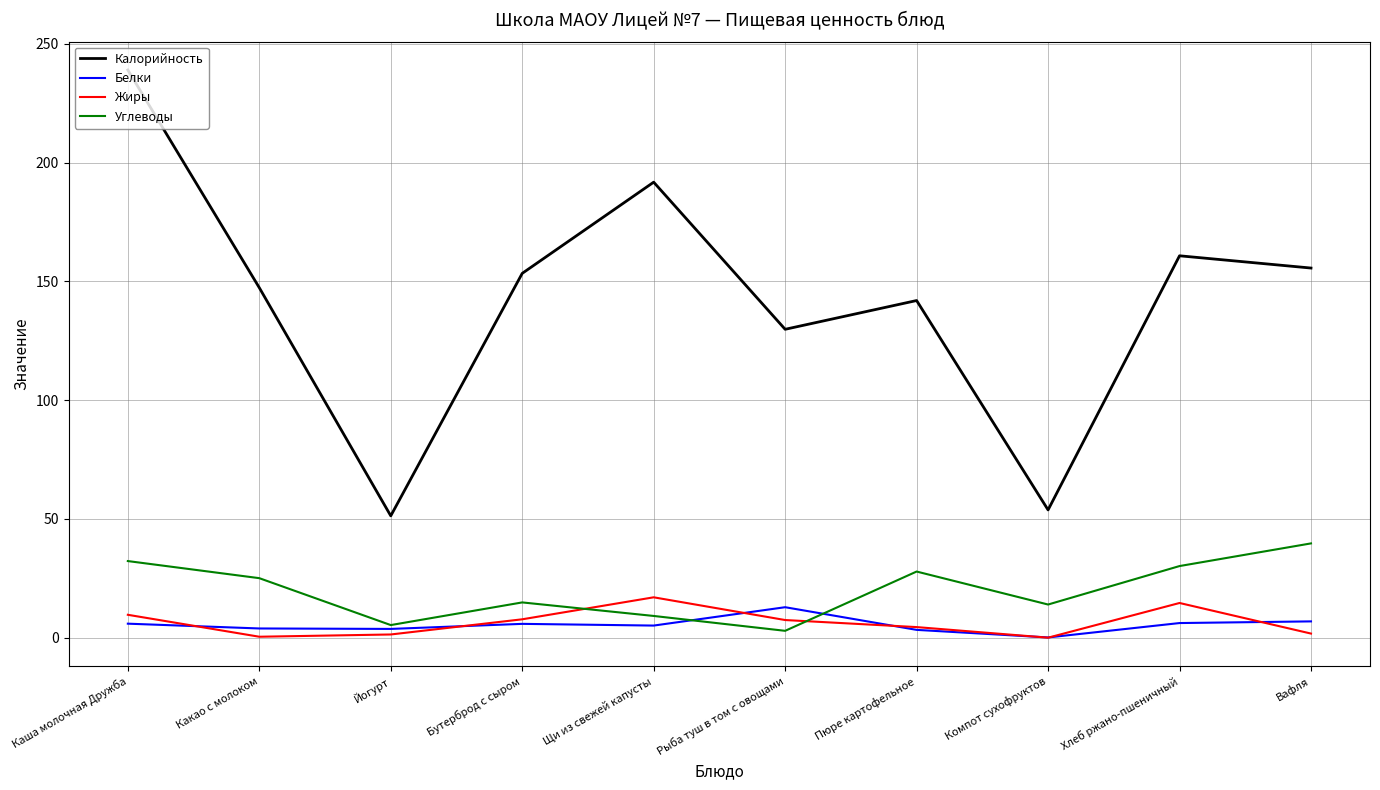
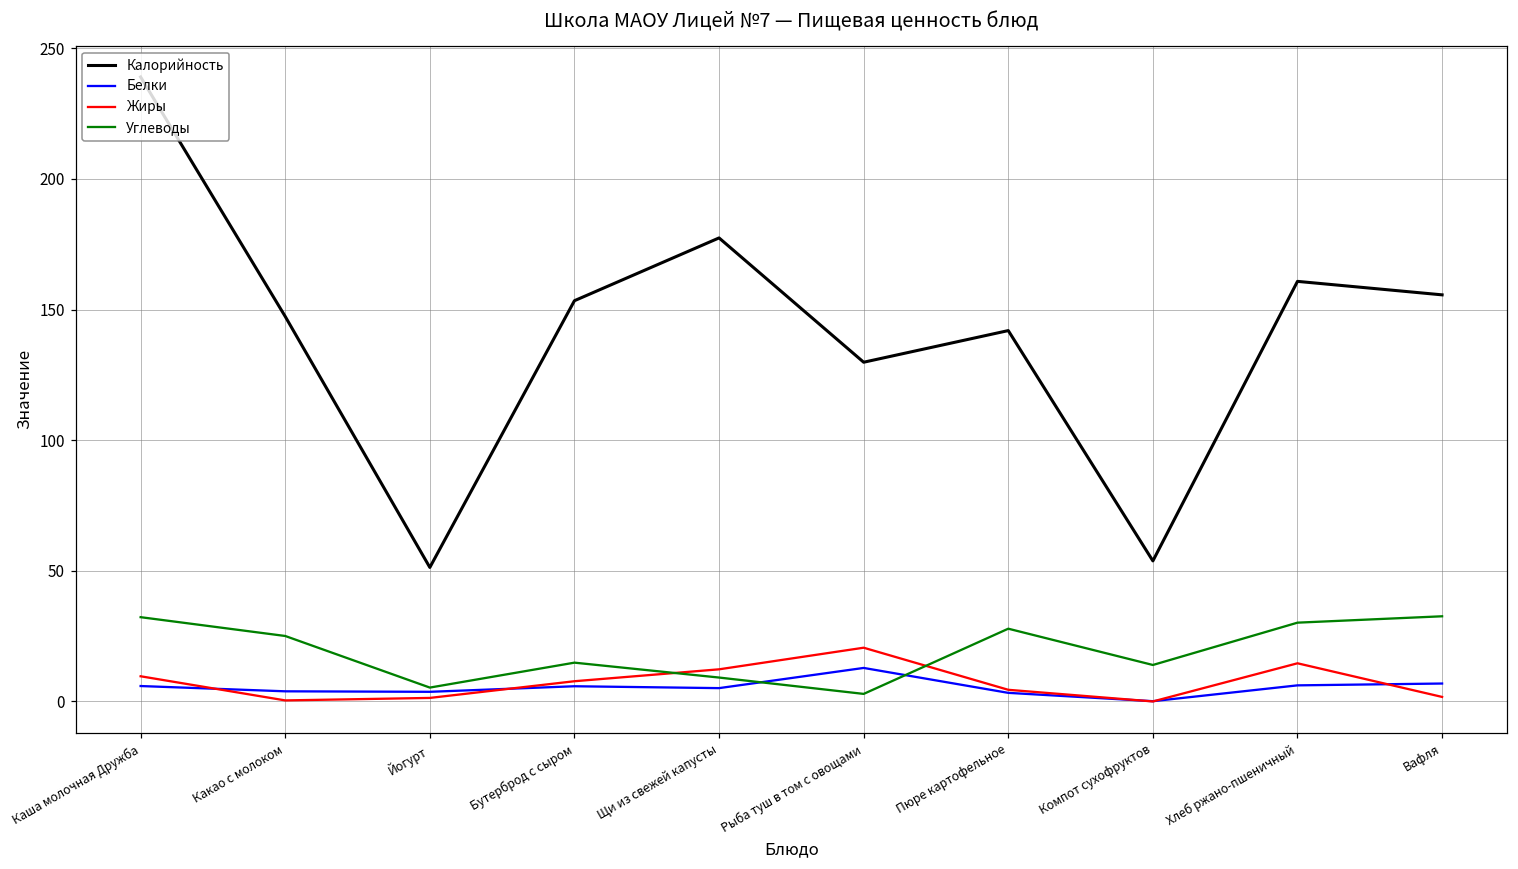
Калорийность, Щи из свежей капусты: 192 -> 177
Жиры, Щи из свежей капусты: 17 -> 12
Жиры, Рыба туш в том с овощами: 7 -> 21
Углеводы, Вафля: 40 -> 33
